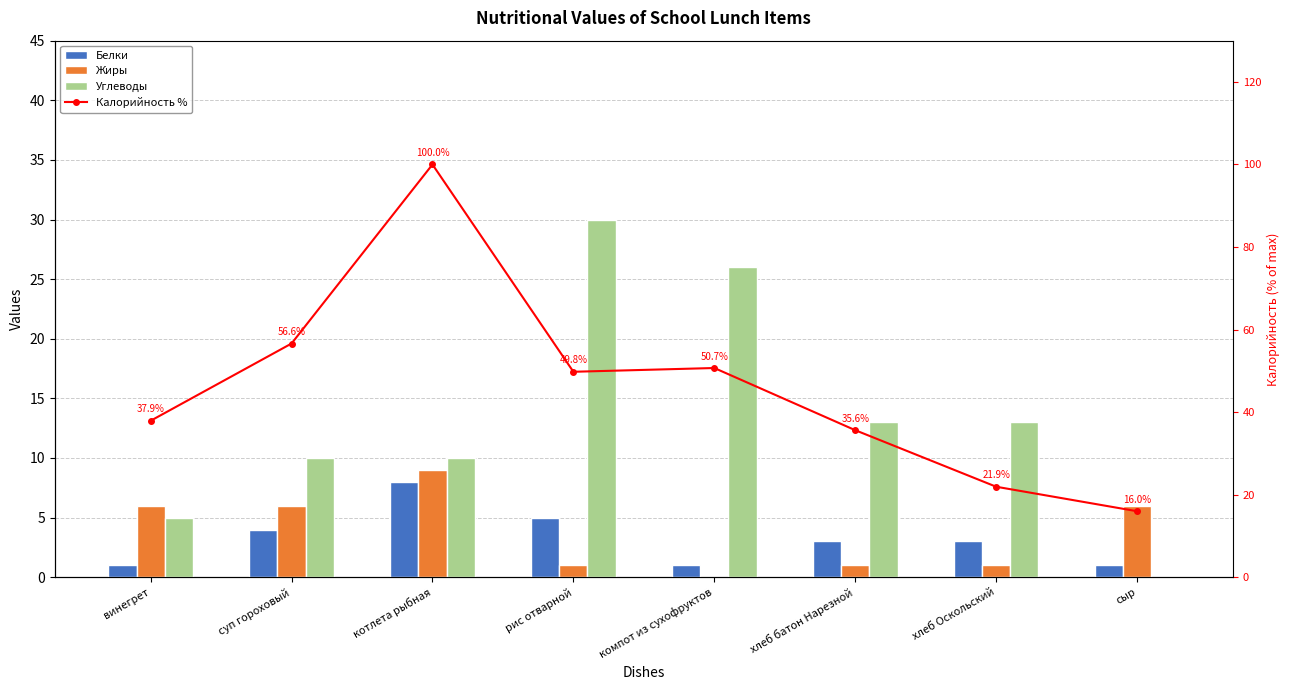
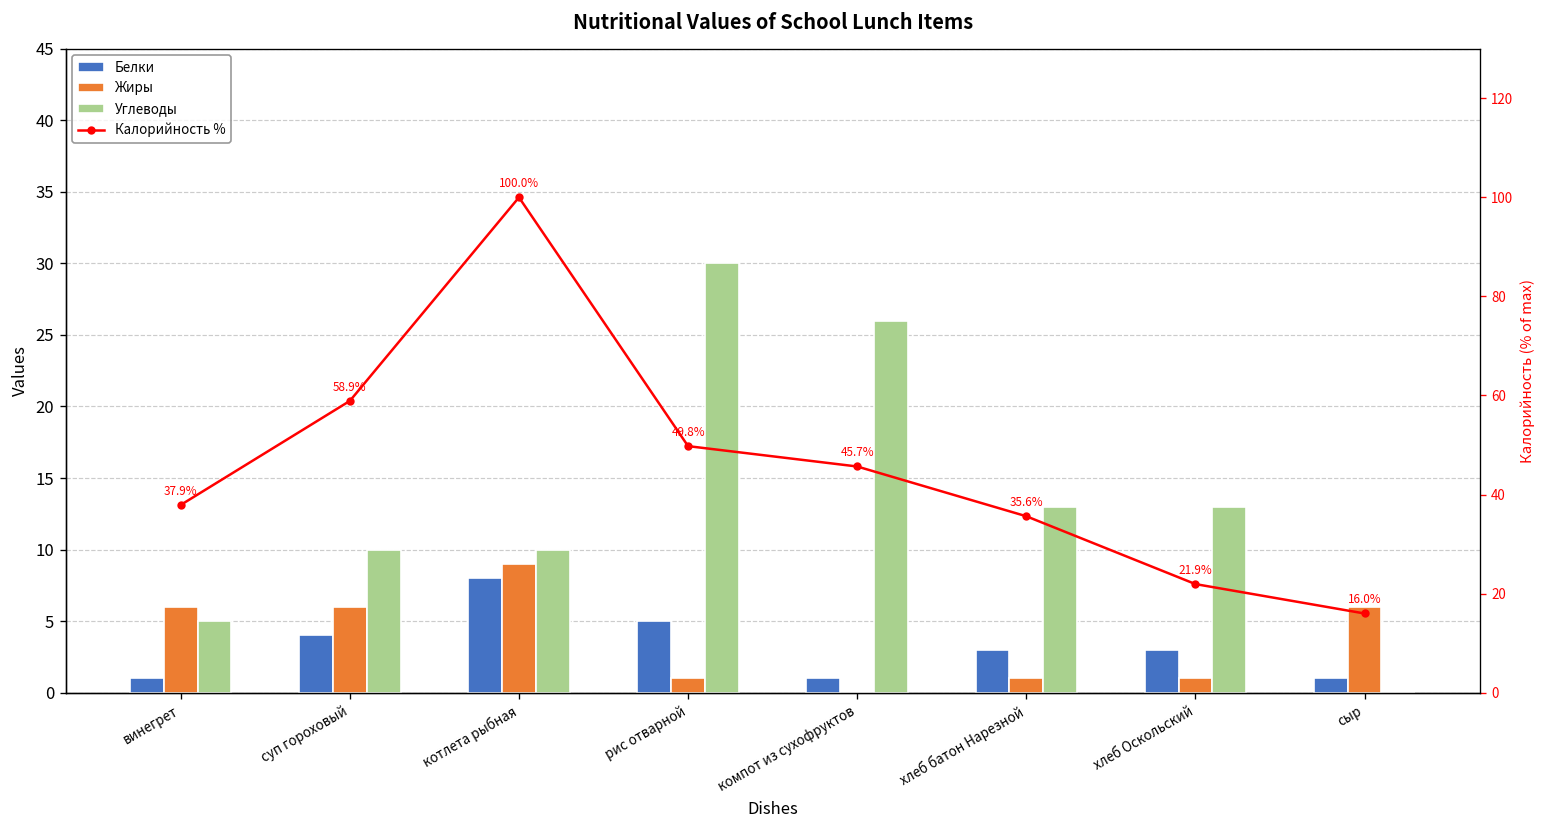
Калорийность %, суп гороховый: 56.6% -> 58.9%
Калорийность %, компот из сухофруктов: 50.7% -> 45.7%
